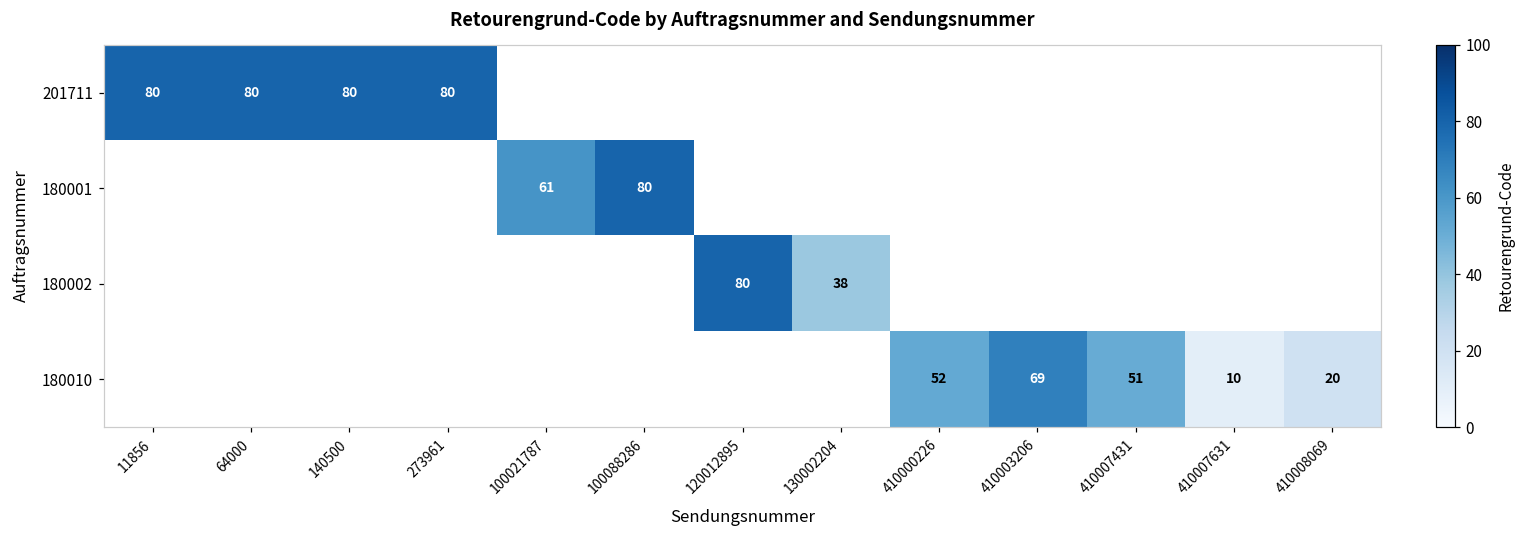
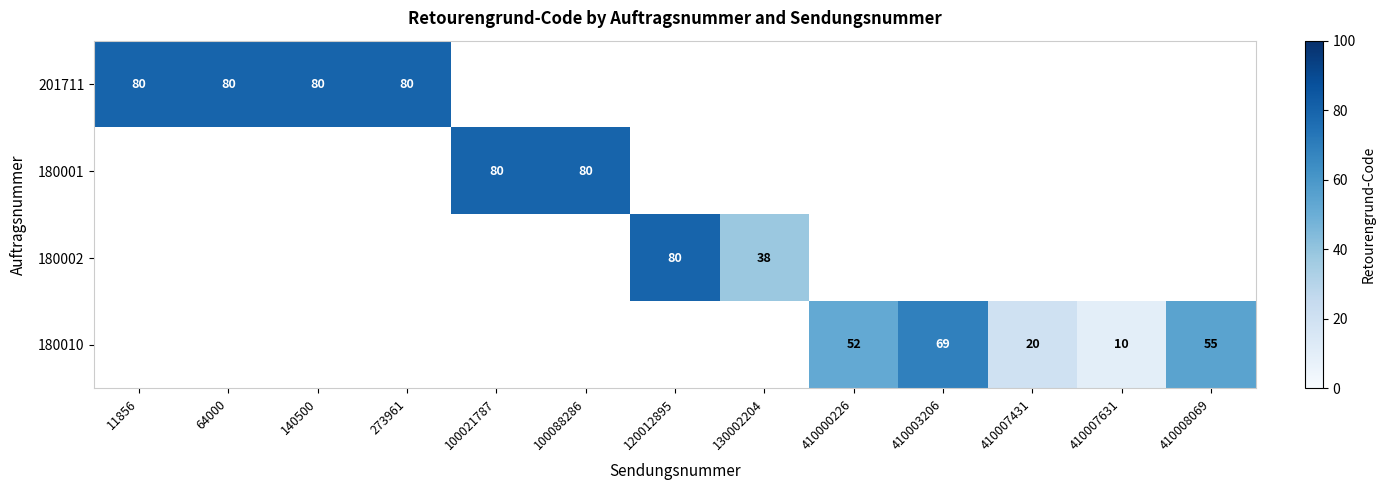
180001, 100021787: 61 -> 80
180010, 410007431: 51 -> 20
180010, 410008069: 20 -> 55
